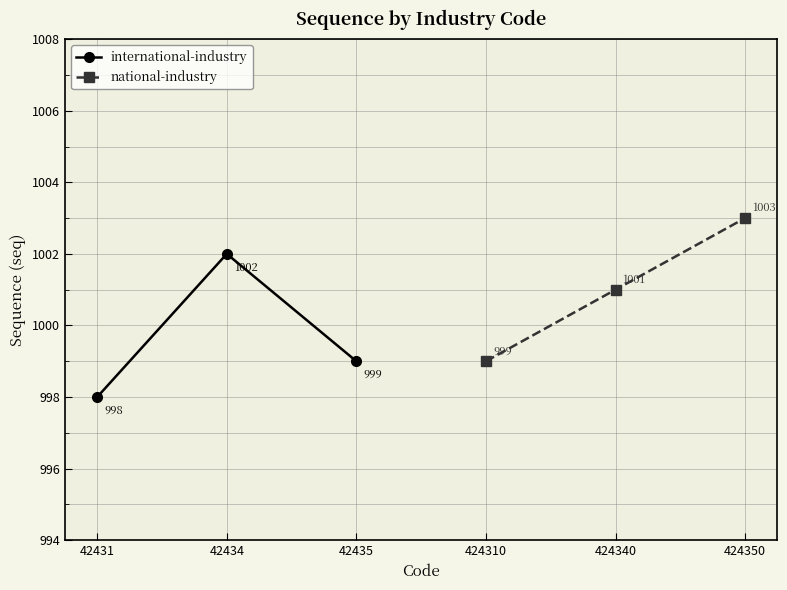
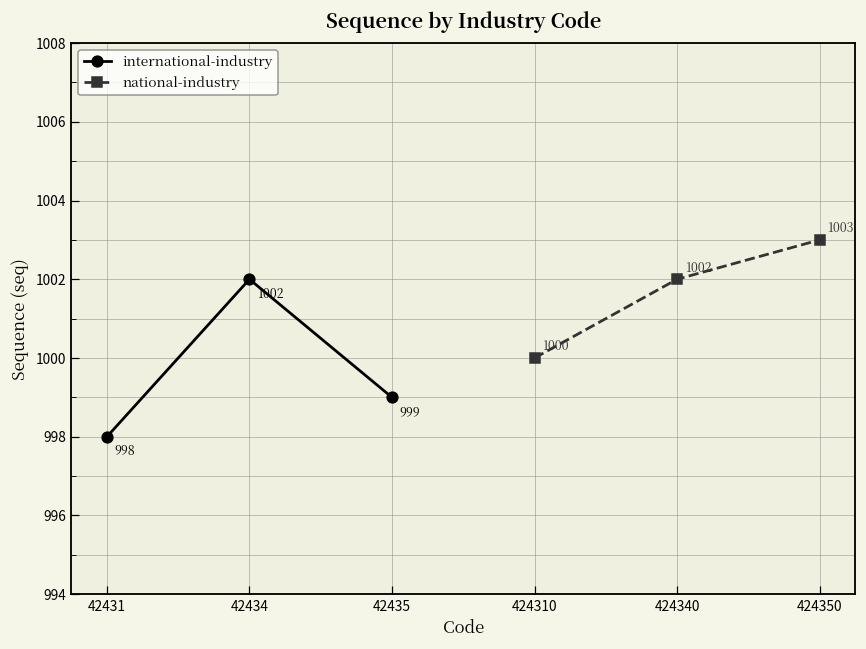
national-industry, 424310: 999 -> 1000
national-industry, 424340: 1001 -> 1002
